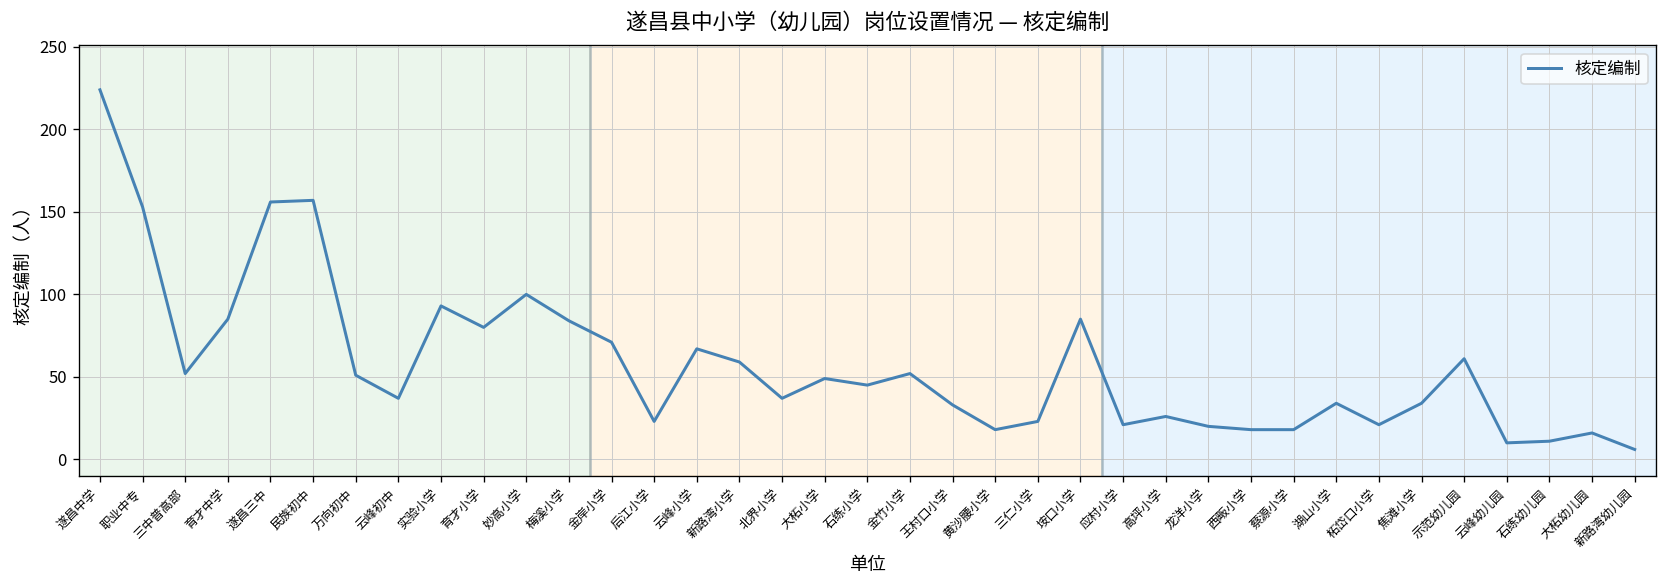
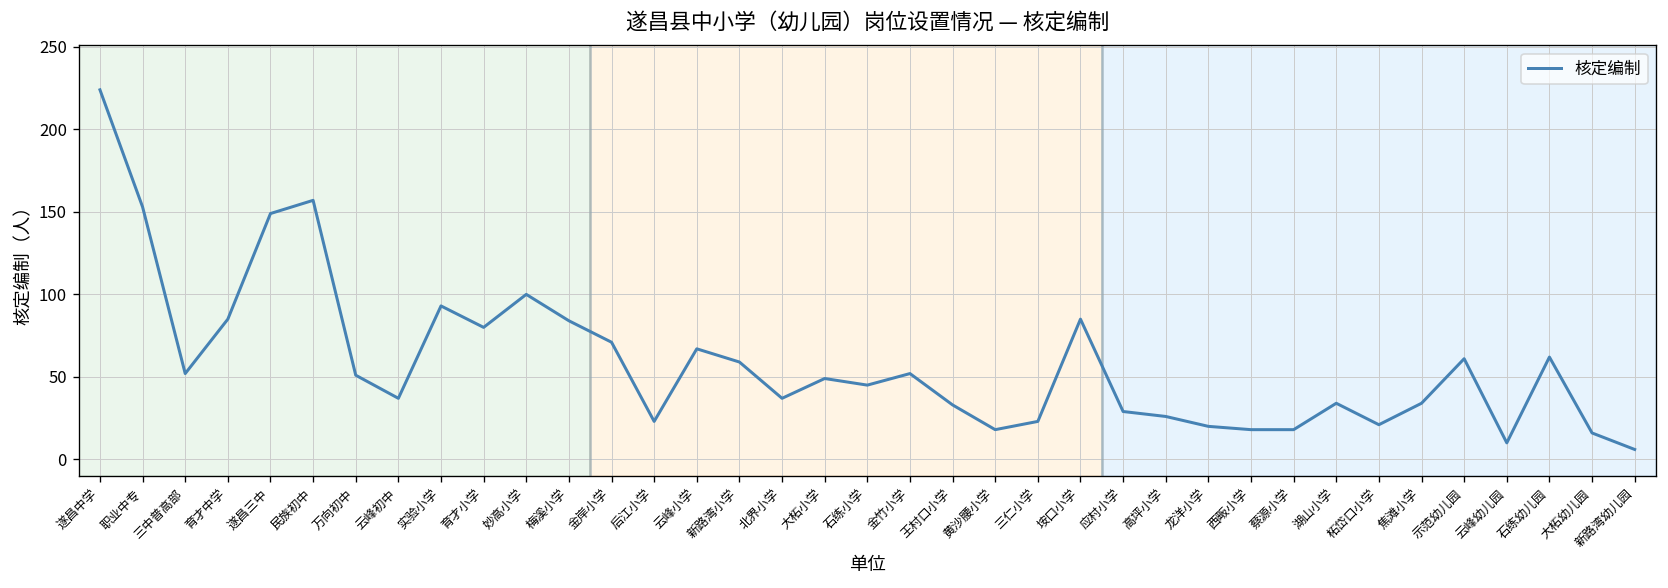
遂昌三中: 156 -> 149
应村小学: 21 -> 29
石练幼儿园: 11 -> 62
